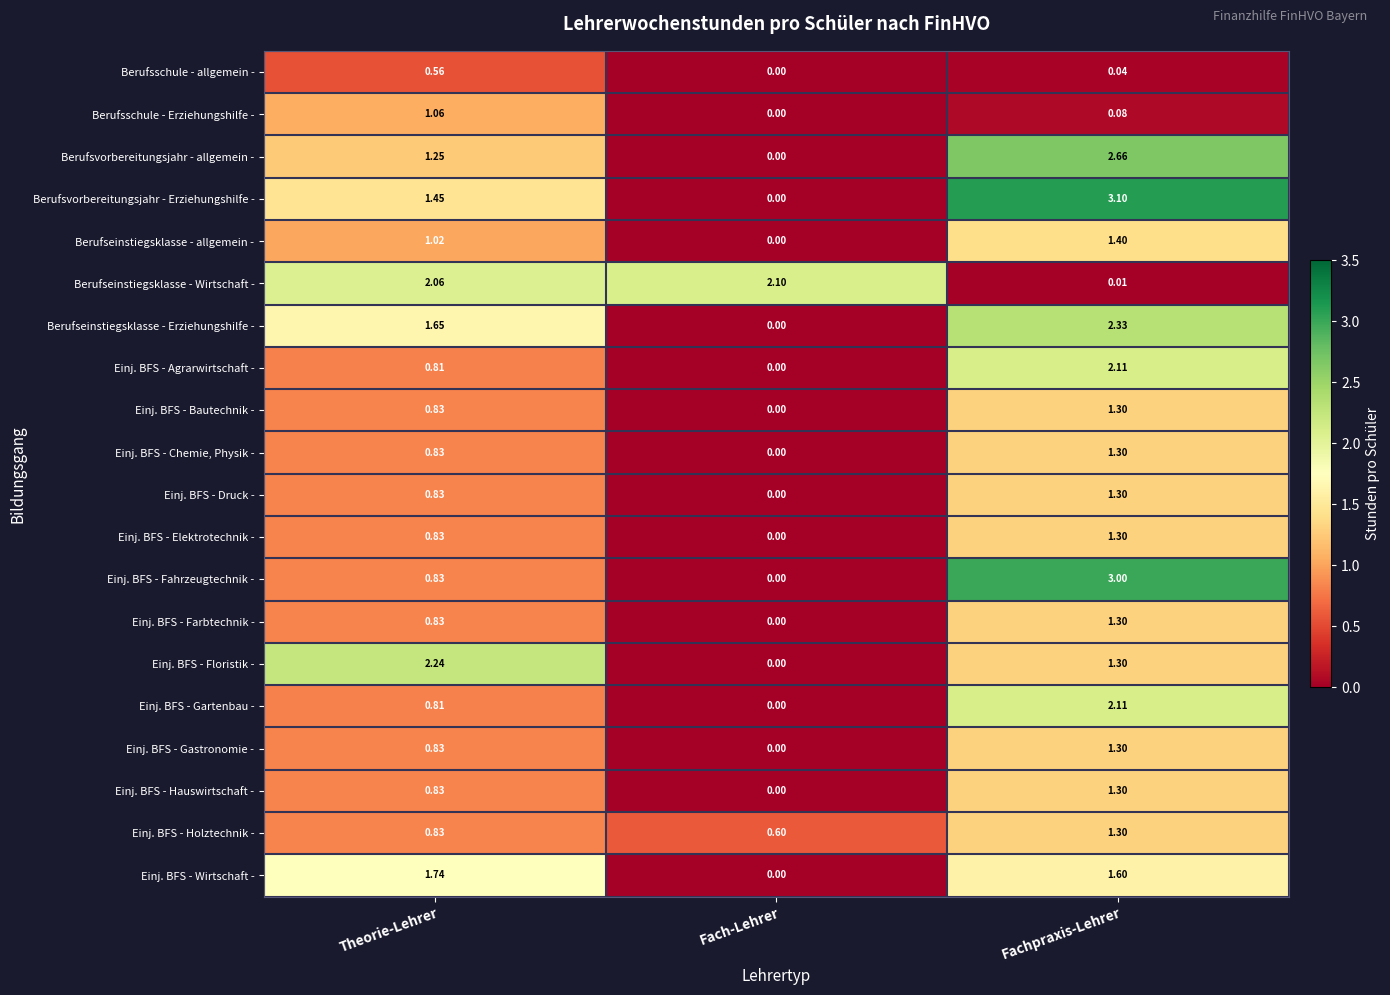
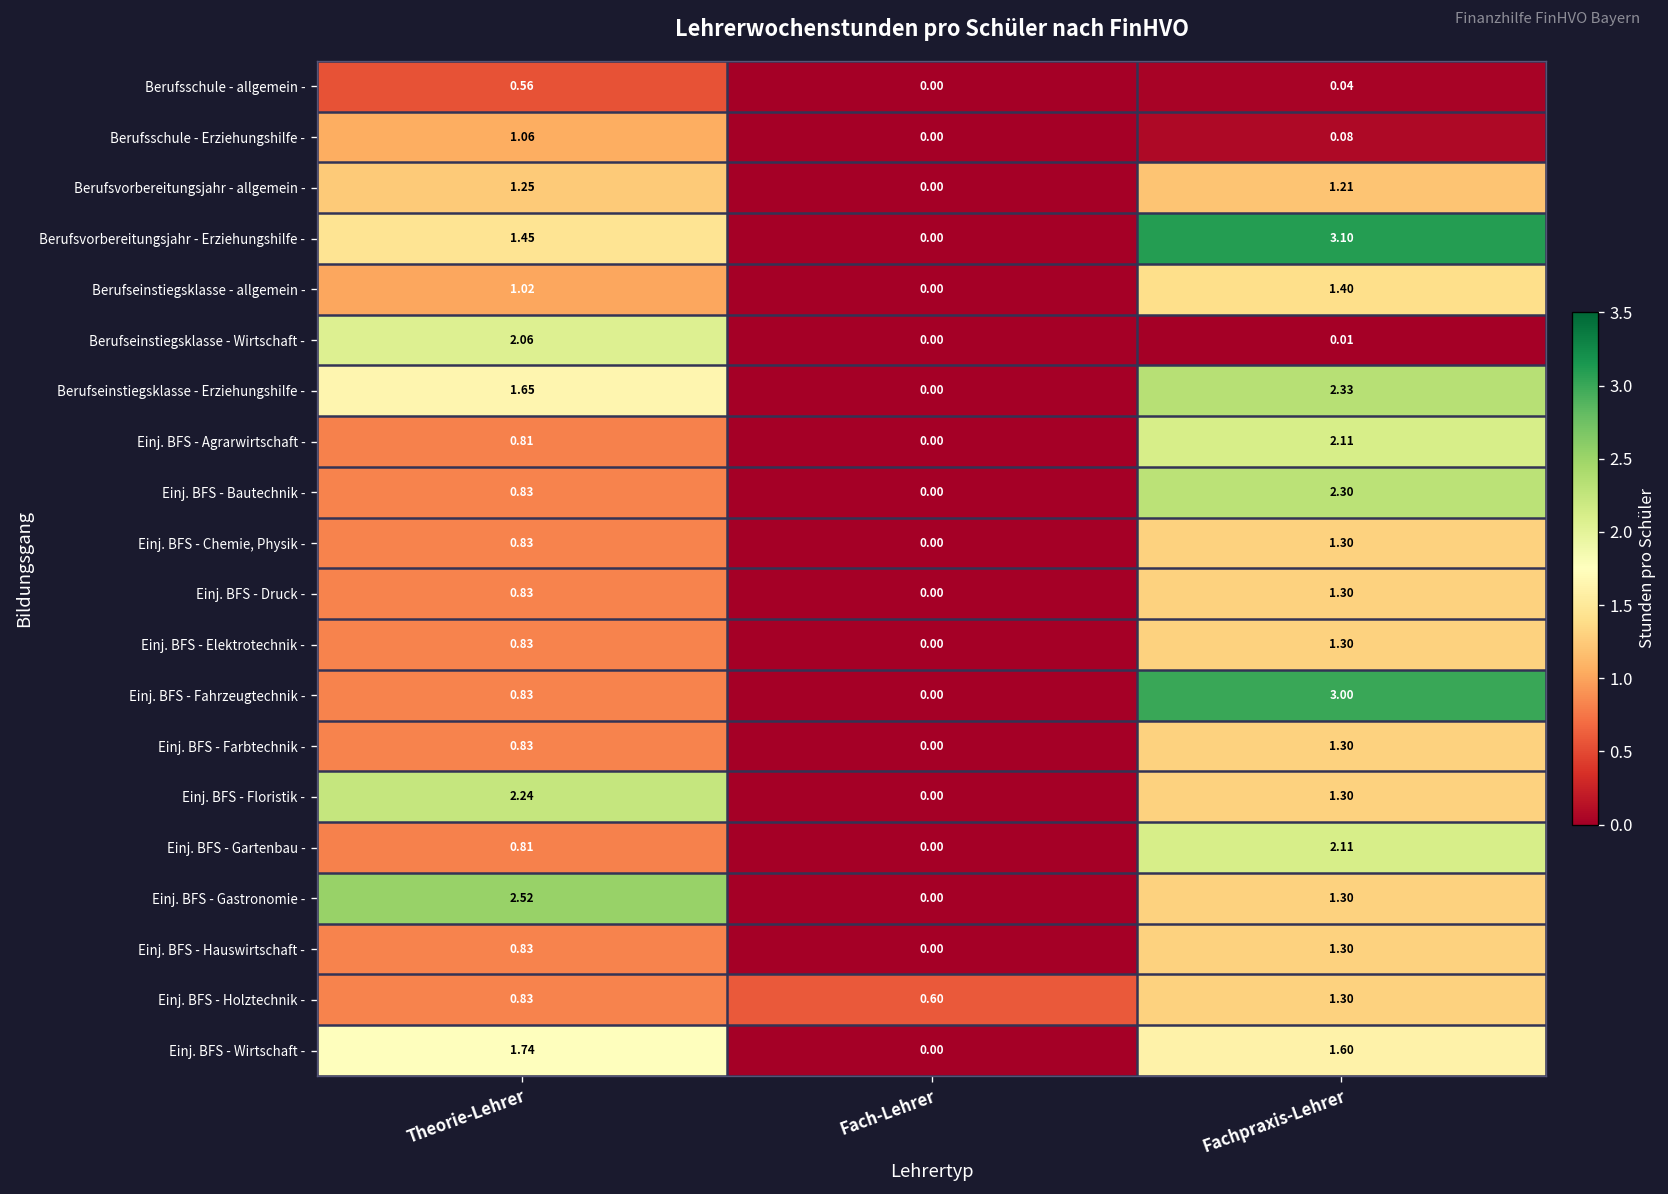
Berufsvorbereitungsjahr - allgemein -, Fachpraxis-Lehrer: 2.66 -> 1.21
Berufseinstiegsklasse - Wirtschaft -, Fach-Lehrer: 2.10 -> 0.00
Einj. BFS - Bautechnik -, Fachpraxis-Lehrer: 1.30 -> 2.30
Einj. BFS - Gastronomie -, Theorie-Lehrer: 0.83 -> 2.52
